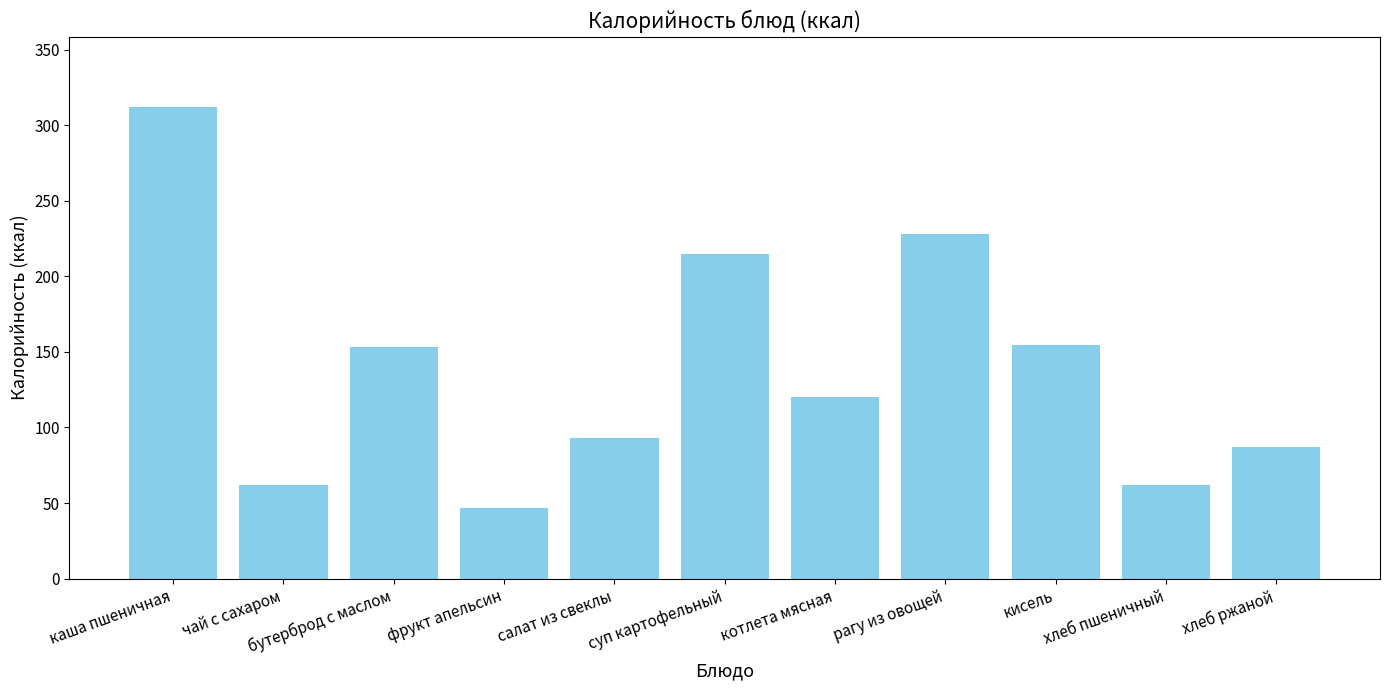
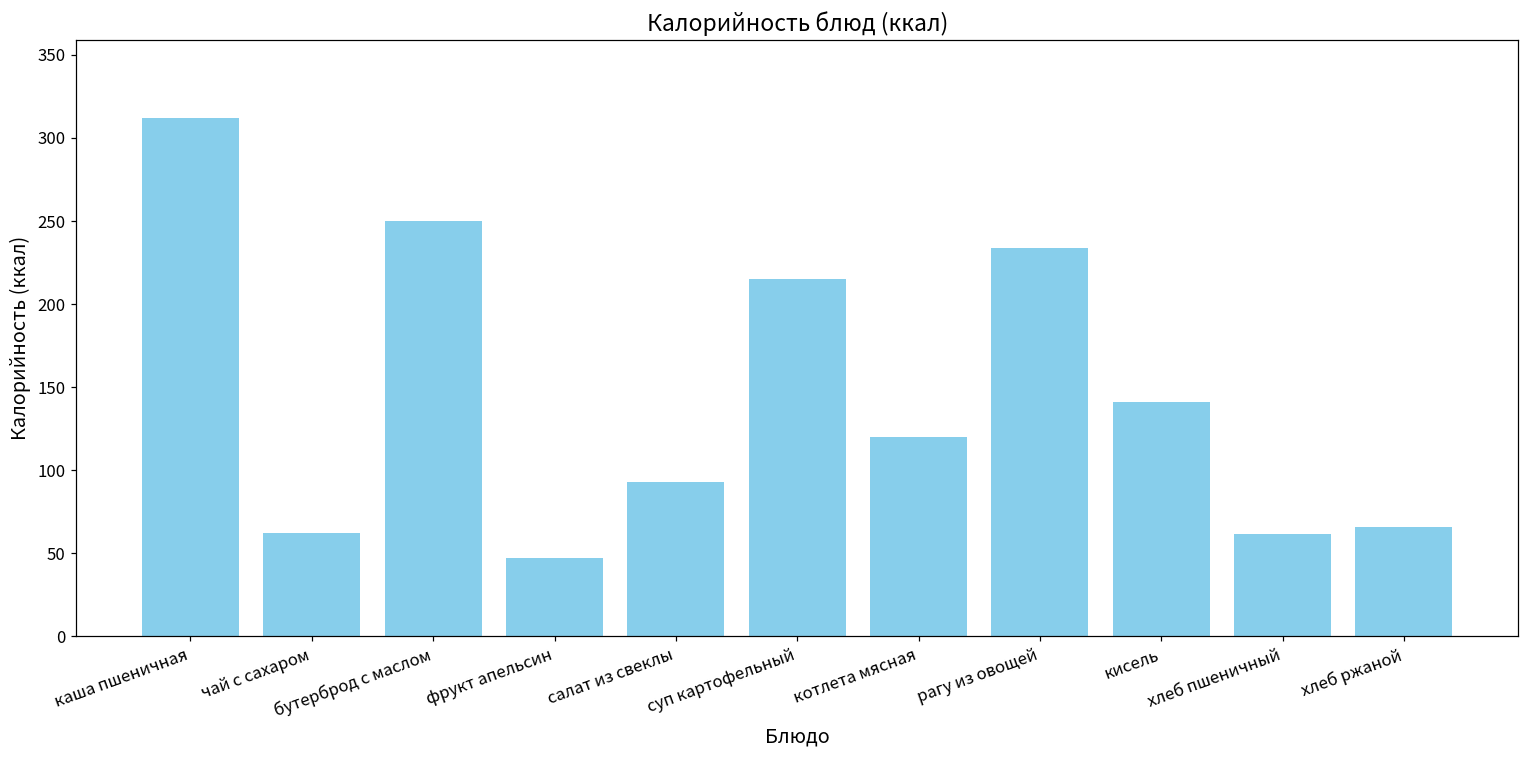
бутерброд с маслом: 153 -> 250
рагу из овощей: 228 -> 234
кисель: 154 -> 141
хлеб ржаной: 87 -> 66
